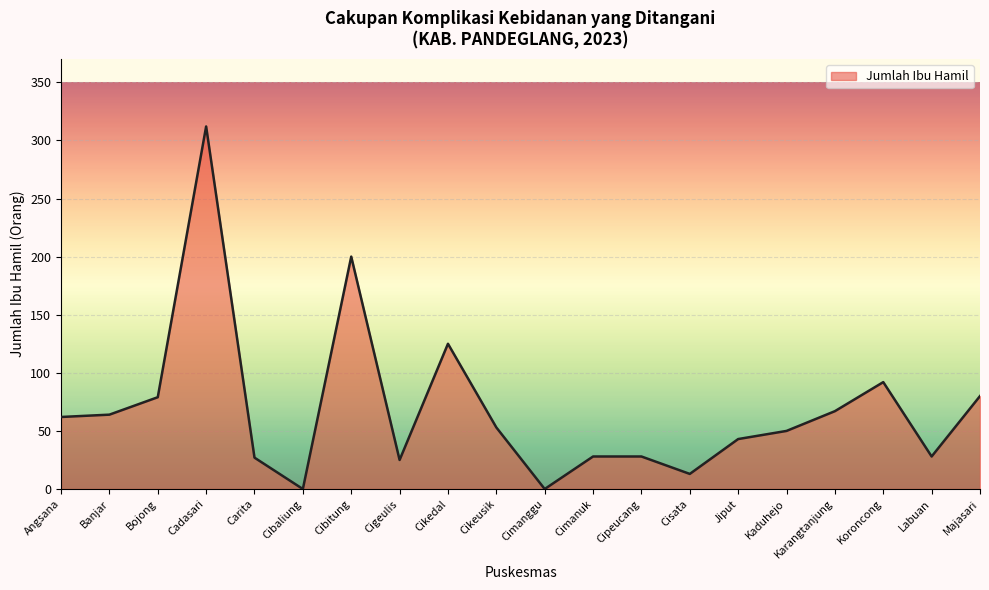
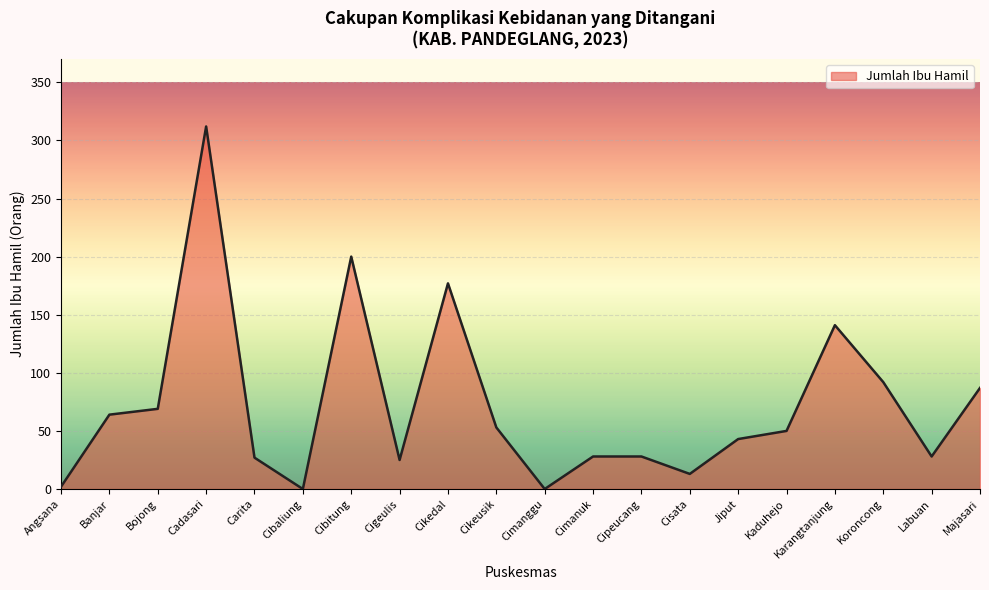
Angsana: 62 -> 2
Bojong: 79 -> 69
Cikedal: 125 -> 177
Karangtanjung: 67 -> 141
Majasari: 80 -> 87
